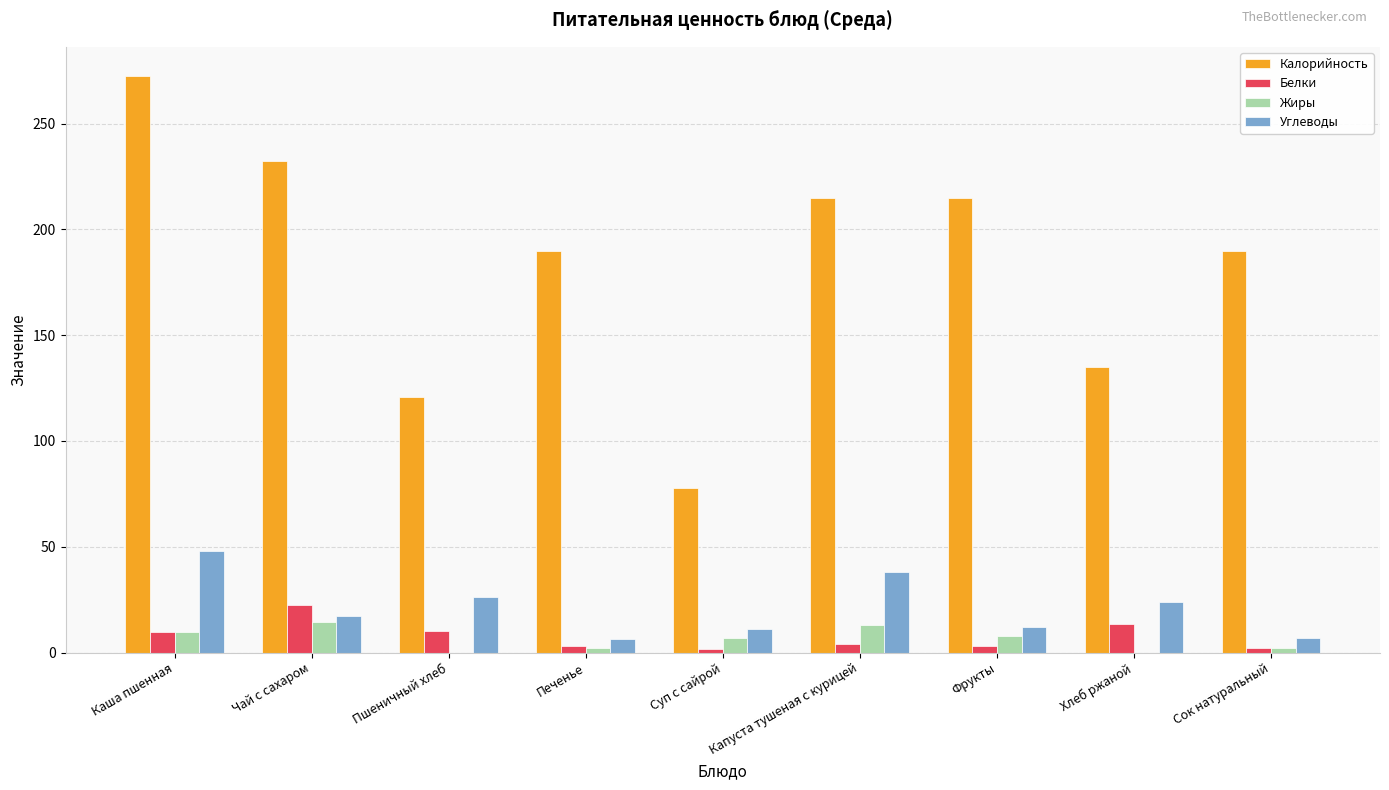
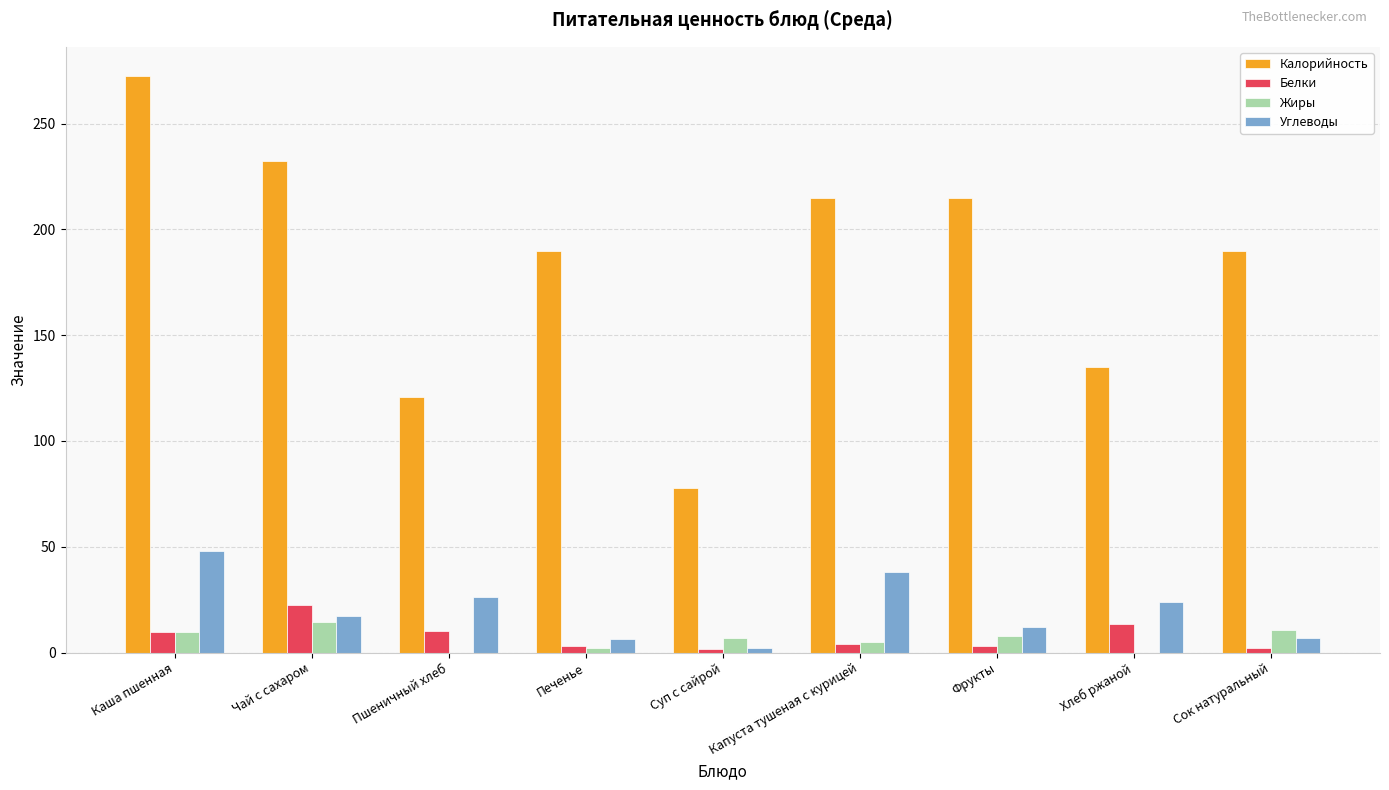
Углеводы, Суп с сайрой: 11 -> 2
Жиры, Капуста тушеная с курицей: 13 -> 5
Жиры, Сок натуральный: 2 -> 11
